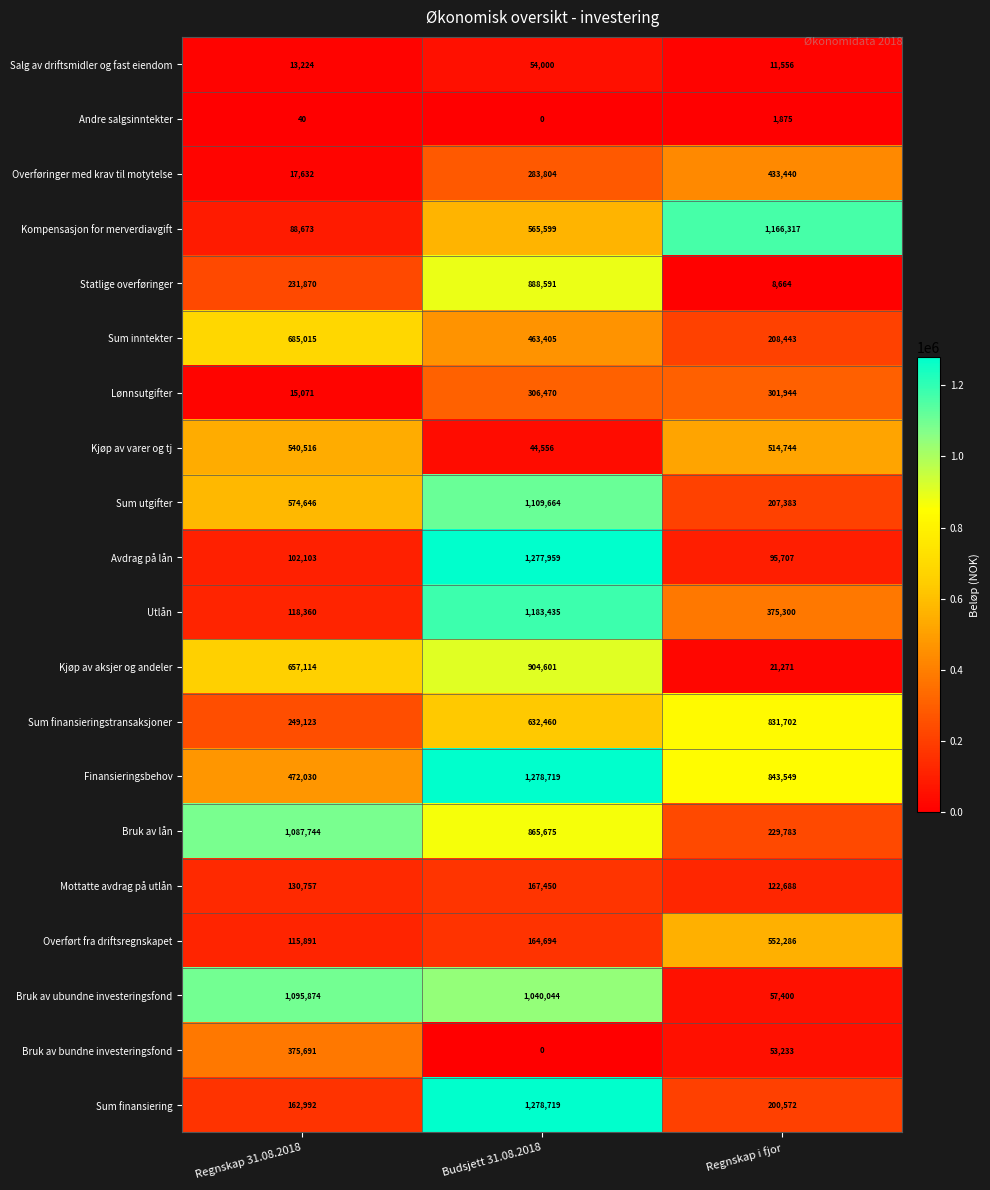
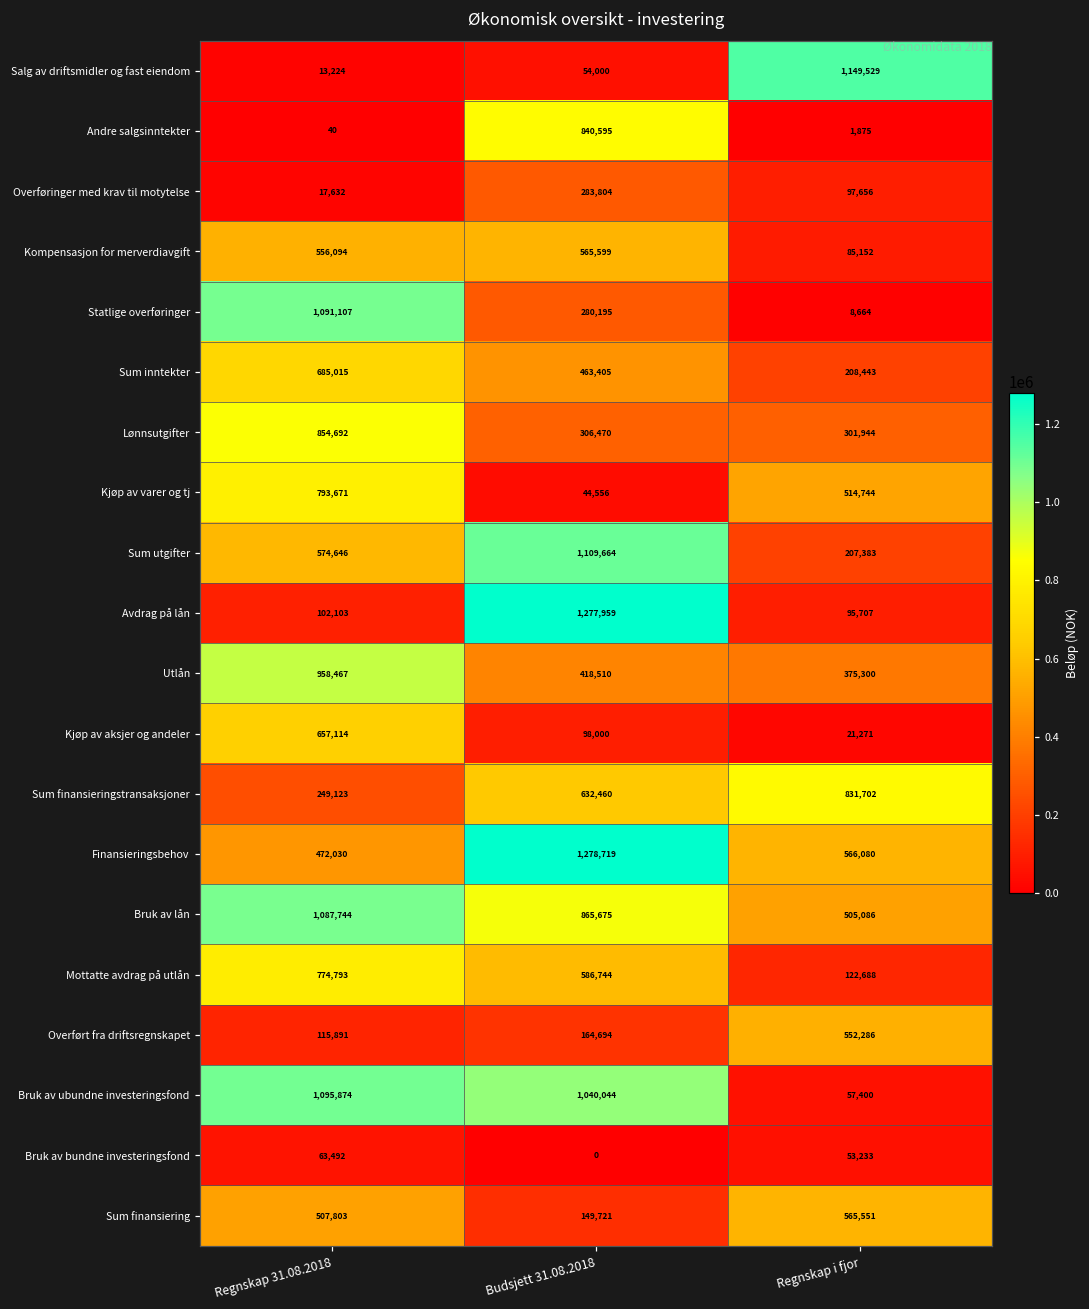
Salg av driftsmidler og fast eiendom, Regnskap i fjor: 11,556 -> 1,149,529
Andre salgsinntekter, Budsjett 31.08.2018: 0 -> 840,595
Overføringer med krav til motytelse, Regnskap i fjor: 433,440 -> 97,656
Kompensasjon for merverdiavgift, Regnskap 31.08.2018: 88,673 -> 556,094
Kompensasjon for merverdiavgift, Regnskap i fjor: 1,166,317 -> 85,152
Statlige overføringer, Regnskap 31.08.2018: 231,870 -> 1,091,107
Statlige overføringer, Budsjett 31.08.2018: 888,591 -> 280,195
Lønnsutgifter, Regnskap 31.08.2018: 15,071 -> 854,692
Kjøp av varer og tj, Regnskap 31.08.2018: 540,516 -> 793,671
Utlån, Regnskap 31.08.2018: 118,360 -> 958,467
Utlån, Budsjett 31.08.2018: 1,183,435 -> 418,510
Kjøp av aksjer og andeler, Budsjett 31.08.2018: 904,601 -> 98,000
Finansieringsbehov, Regnskap i fjor: 843,549 -> 566,080
Bruk av lån, Regnskap i fjor: 229,783 -> 505,086
Mottatte avdrag på utlån, Regnskap 31.08.2018: 130,757 -> 774,793
Mottatte avdrag på utlån, Budsjett 31.08.2018: 167,450 -> 586,744
Bruk av bundne investeringsfond, Regnskap 31.08.2018: 375,691 -> 63,492
Sum finansiering, Regnskap 31.08.2018: 162,992 -> 507,803
Sum finansiering, Budsjett 31.08.2018: 1,278,719 -> 149,721
Sum finansiering, Regnskap i fjor: 200,572 -> 565,551
